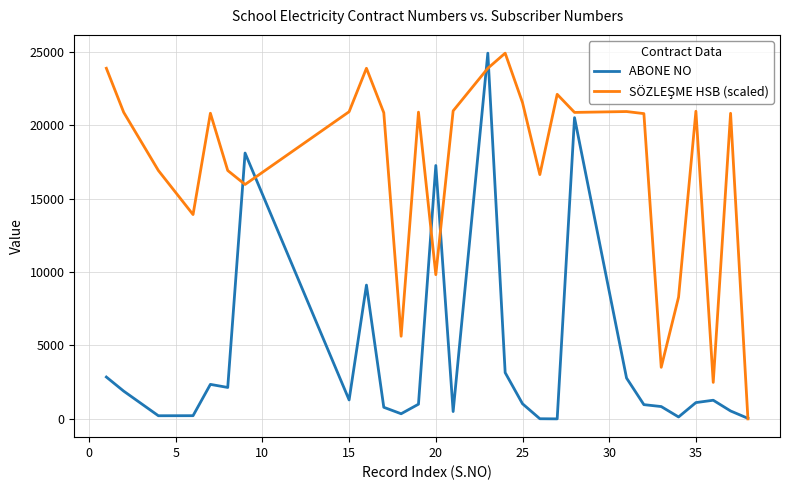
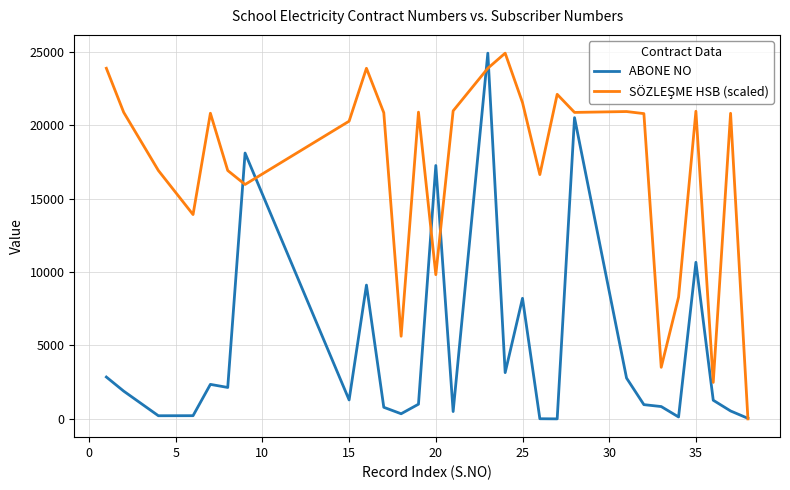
SÖZLEŞME HSB (scaled), 15: 20900 -> 20300
ABONE NO, 25: 1000 -> 8200
ABONE NO, 35: 1100 -> 10700
